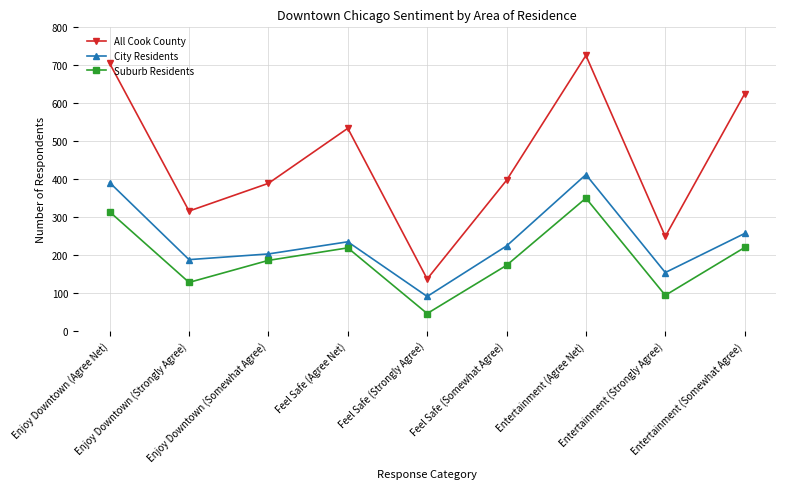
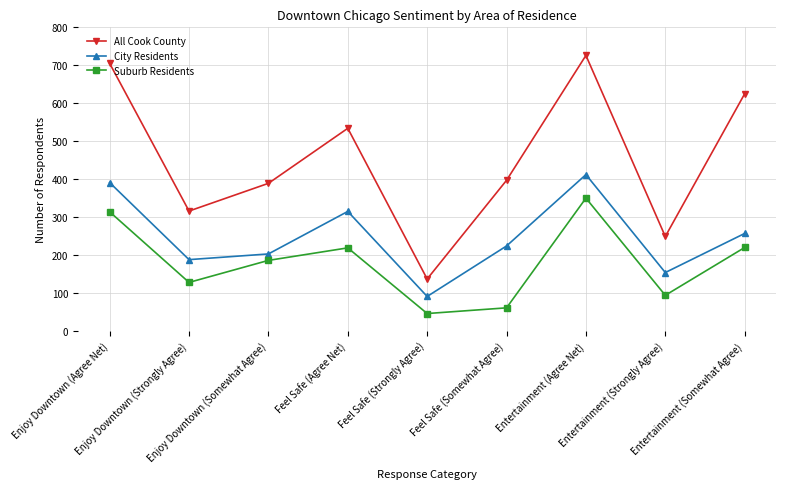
City Residents, Feel Safe (Agree Net): 240 -> 320
Suburb Residents, Feel Safe (Somewhat Agree): 170 -> 60
